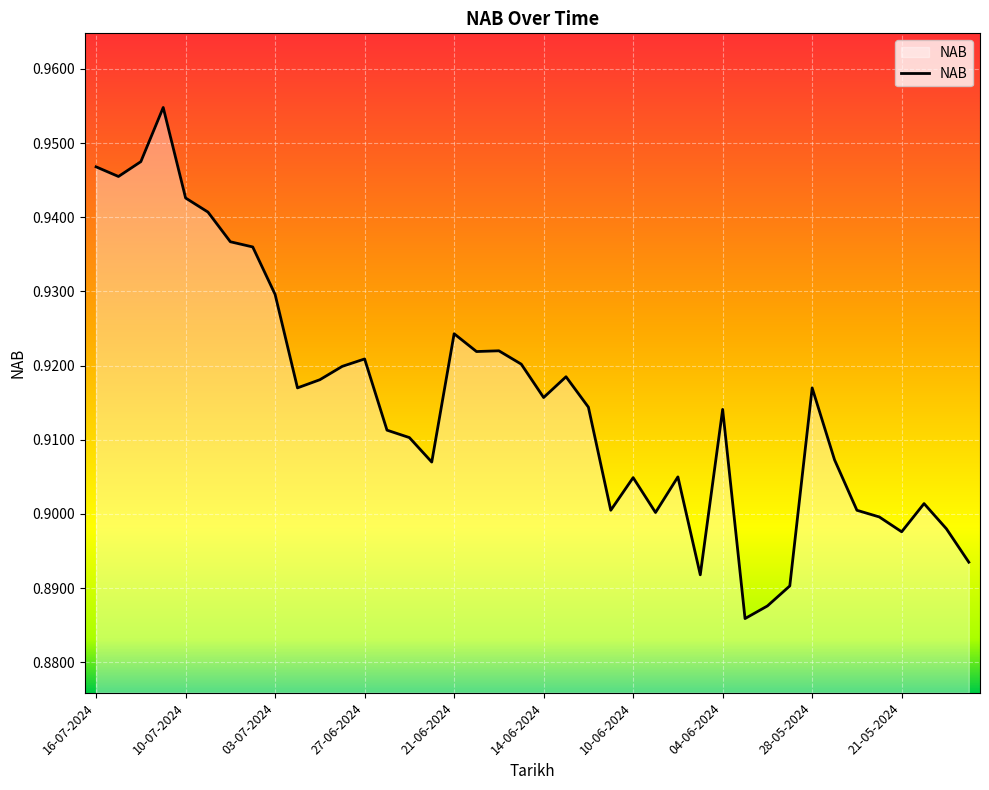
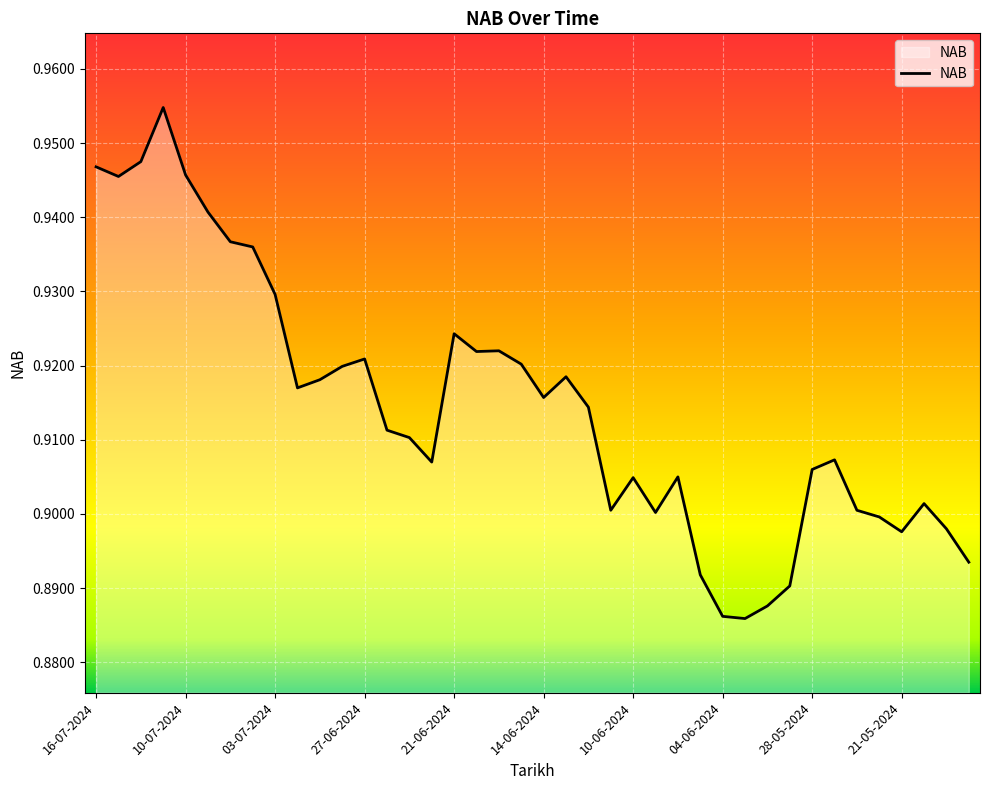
10-07-2024: 0.943 -> 0.946
04-06-2024: 0.914 -> 0.886
28-05-2024: 0.917 -> 0.906
